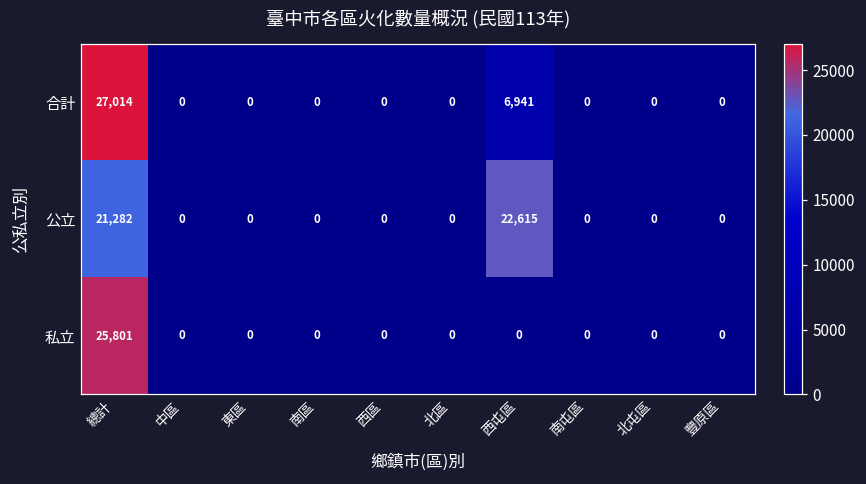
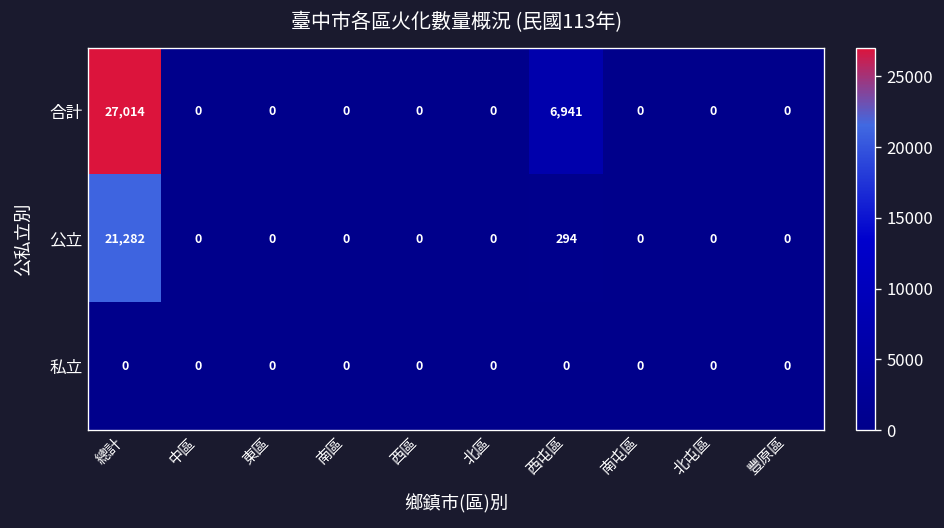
公立, 西屯區: 22,615 -> 294
私立, 總計: 25,801 -> 0
